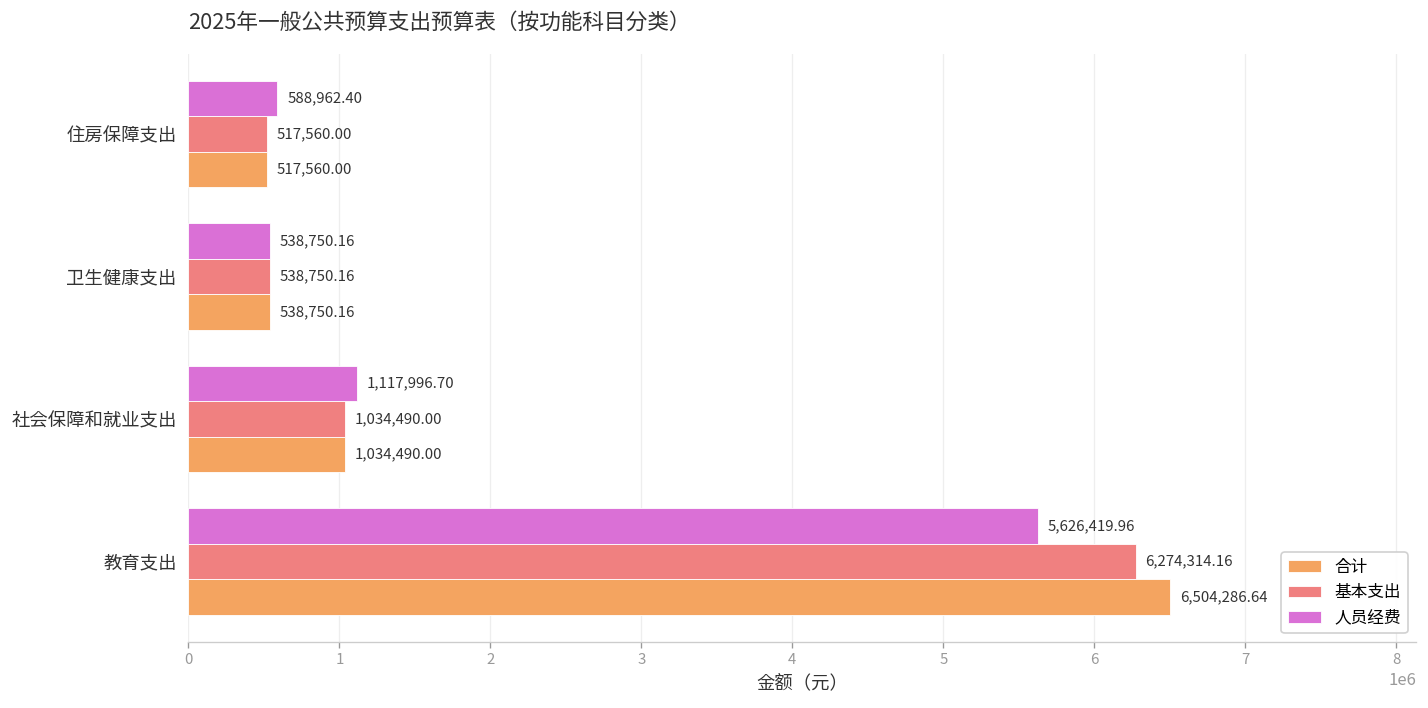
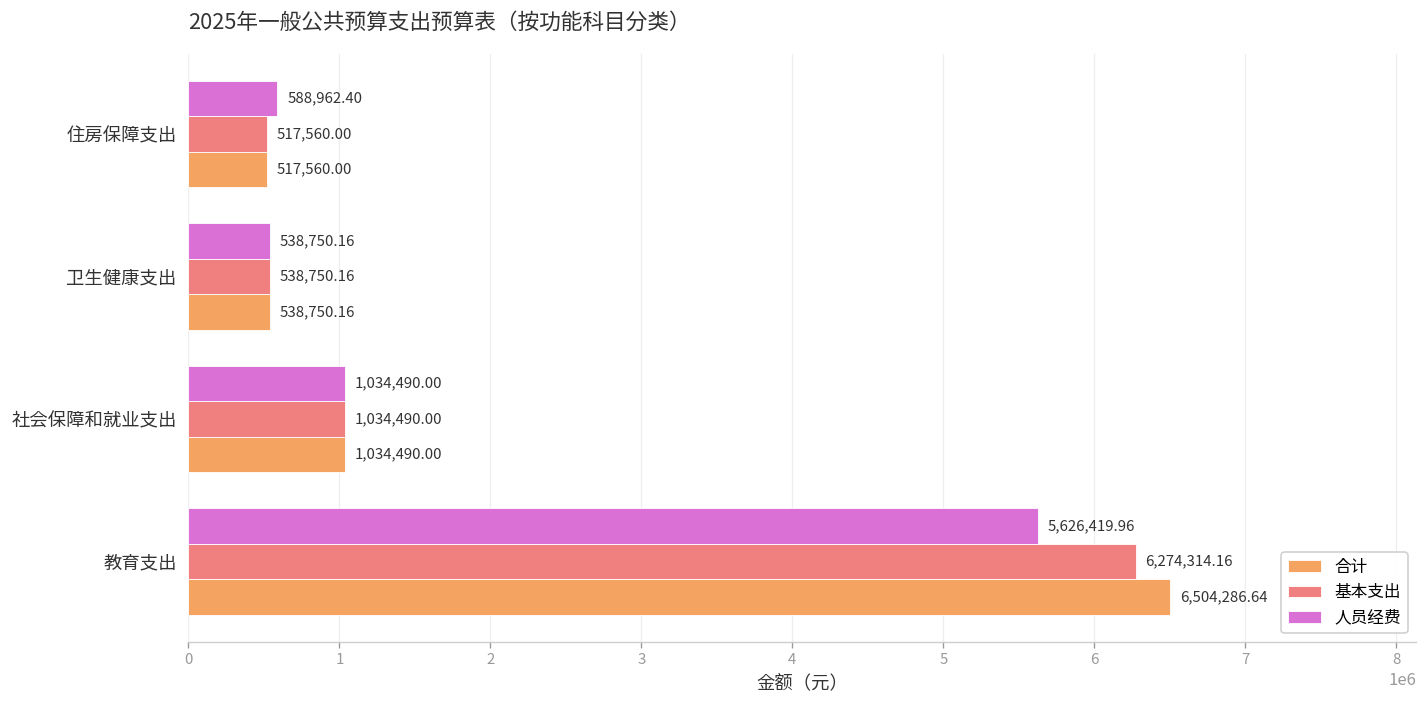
人员经费, 社会保障和就业支出: 1,117,996.70 -> 1,034,490.00
